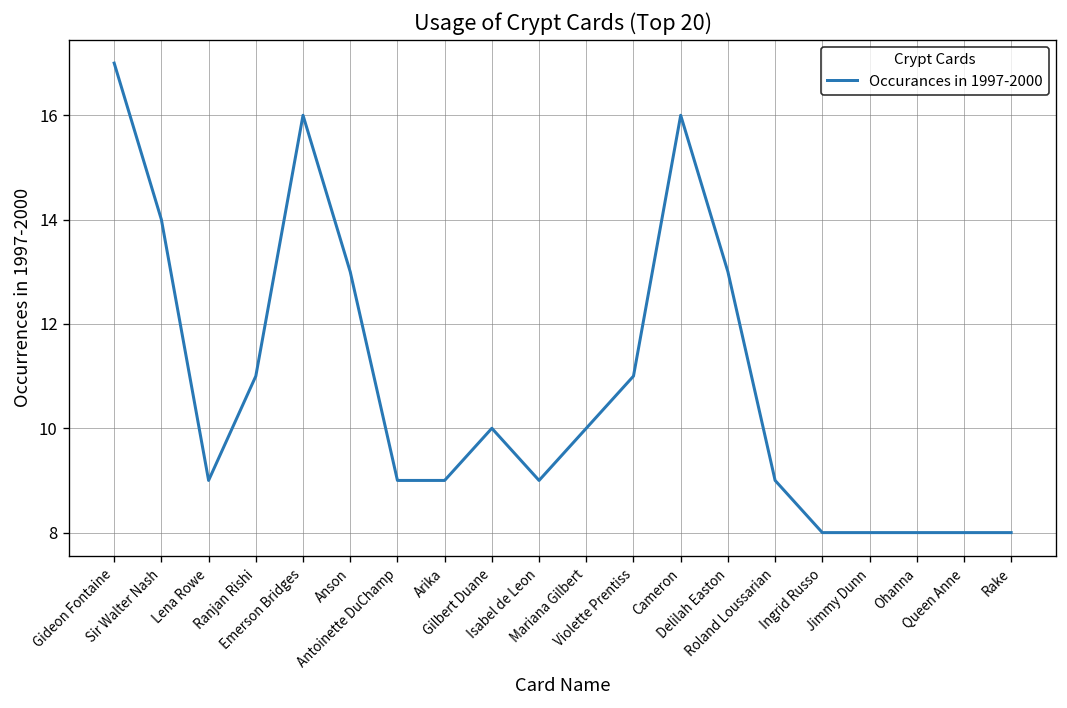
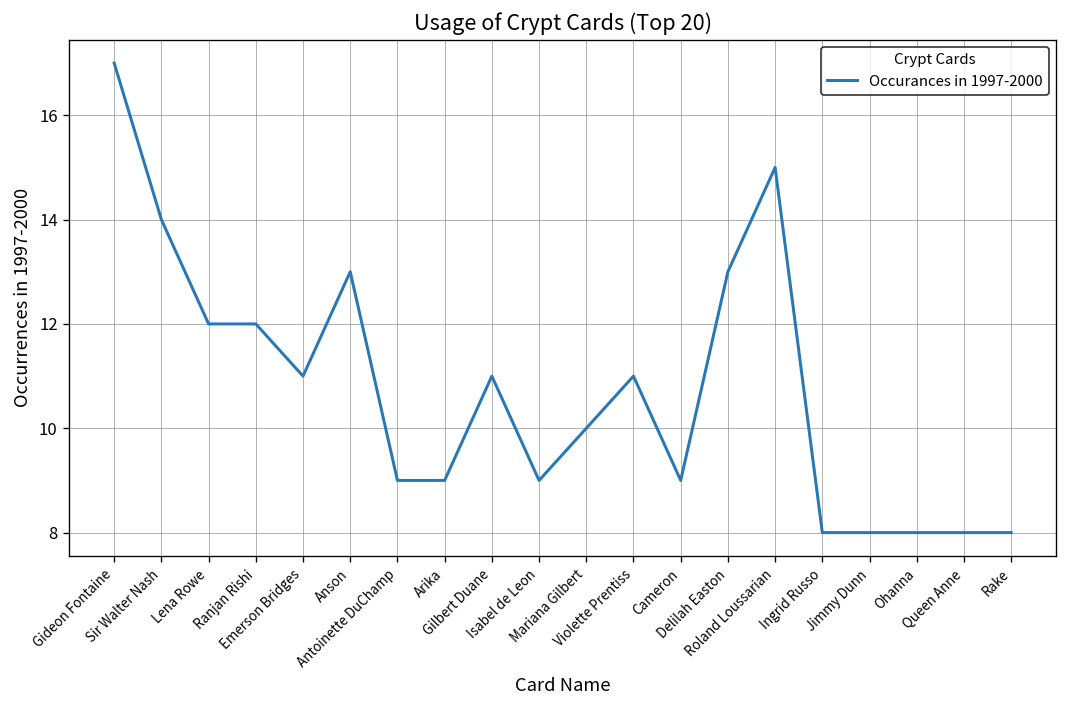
Lena Rowe: 9 -> 12
Ranjan Rishi: 11 -> 12
Emerson Bridges: 16 -> 11
Gilbert Duane: 10 -> 11
Cameron: 16 -> 9
Roland Loussarian: 9 -> 15
